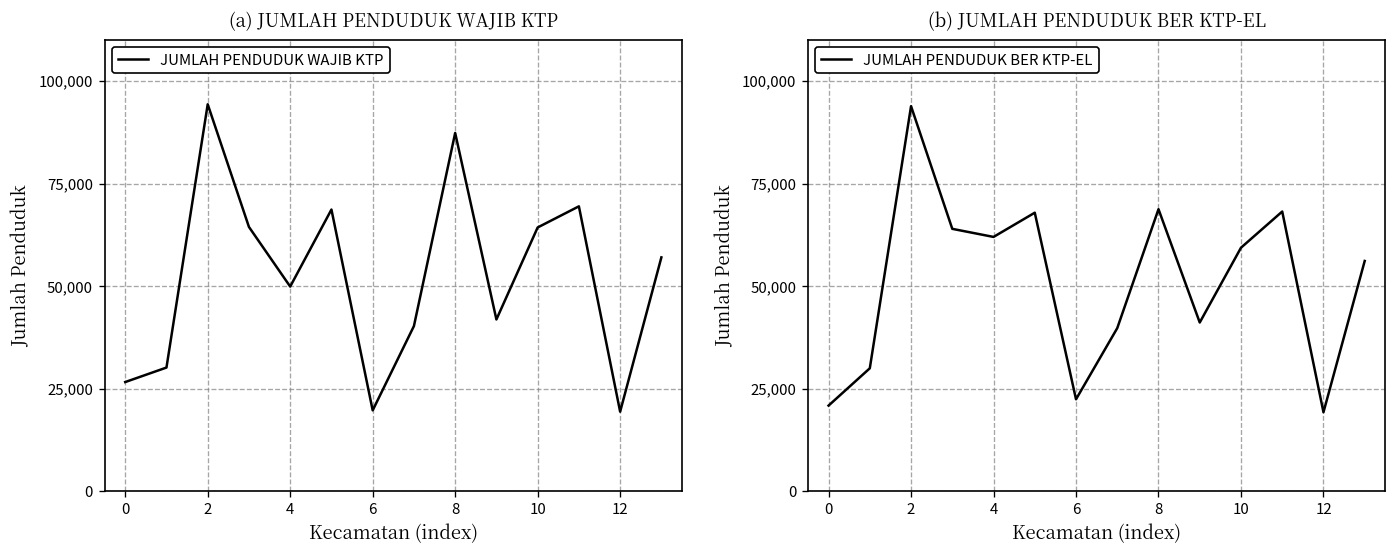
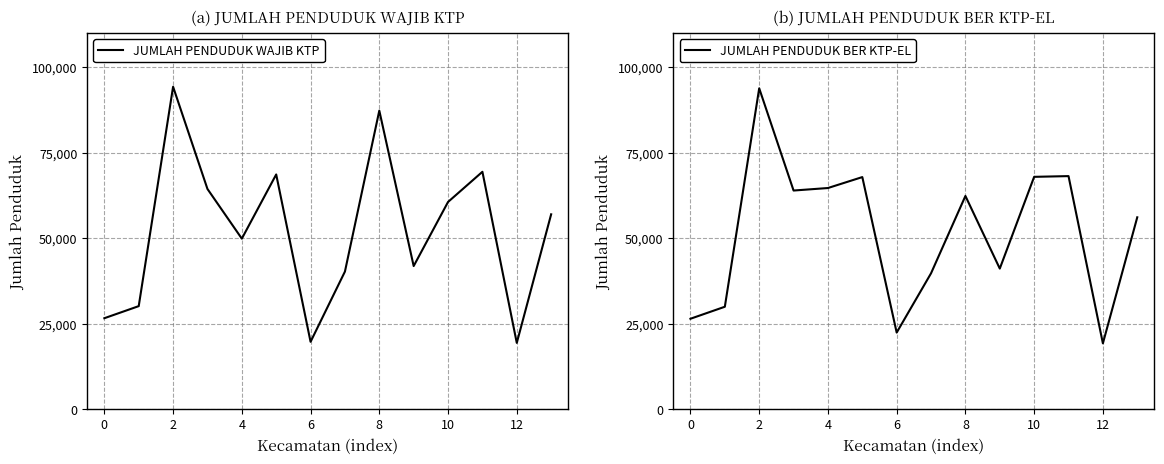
(a) JUMLAH PENDUDUK WAJIB KTP, 10: 64,000 -> 61,000
(b) JUMLAH PENDUDUK BER KTP-EL, 0: 21,000 -> 26,000
(b) JUMLAH PENDUDUK BER KTP-EL, 4: 62,000 -> 65,000
(b) JUMLAH PENDUDUK BER KTP-EL, 8: 69,000 -> 62,000
(b) JUMLAH PENDUDUK BER KTP-EL, 10: 59,000 -> 68,000
